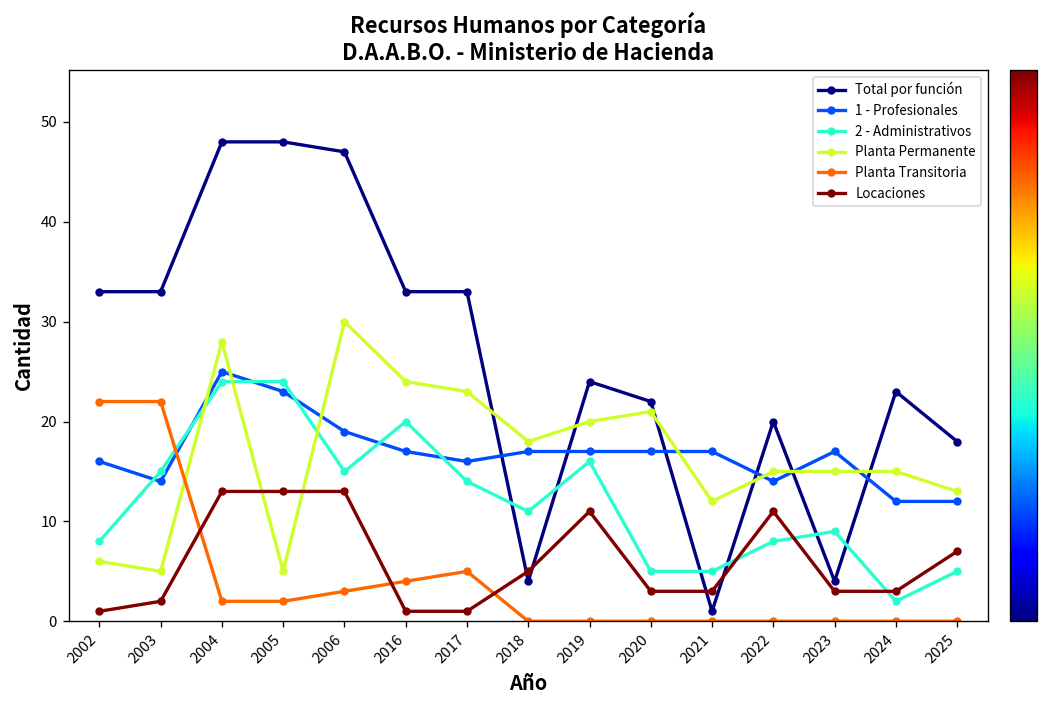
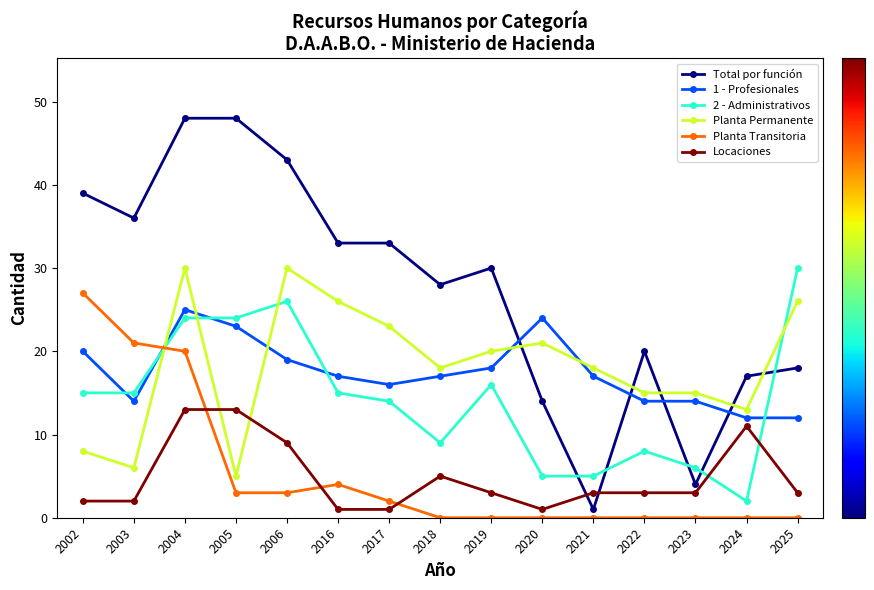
Total por función, 2002: 33 -> 39
1 - Profesionales, 2002: 16 -> 20
2 - Administrativos, 2002: 8 -> 15
Planta Permanente, 2002: 6 -> 8
Planta Transitoria, 2002: 22 -> 27
Locaciones, 2002: 1 -> 2
Total por función, 2003: 33 -> 36
Planta Permanente, 2003: 5 -> 6
Planta Transitoria, 2003: 22 -> 21
Planta Permanente, 2004: 28 -> 30
Planta Transitoria, 2004: 2 -> 20
Planta Transitoria, 2005: 2 -> 3
Total por función, 2006: 47 -> 43
2 - Administrativos, 2006: 15 -> 26
Locaciones, 2006: 13 -> 9
2 - Administrativos, 2016: 20 -> 15
Planta Permanente, 2016: 24 -> 26
Planta Transitoria, 2017: 5 -> 2
Total por función, 2018: 4 -> 28
2 - Administrativos, 2018: 11 -> 9
Total por función, 2019: 24 -> 30
1 - Profesionales, 2019: 17 -> 18
Locaciones, 2019: 11 -> 3
Total por función, 2020: 22 -> 14
1 - Profesionales, 2020: 17 -> 24
Locaciones, 2020: 3 -> 1
Planta Permanente, 2021: 12 -> 18
Locaciones, 2022: 11 -> 3
1 - Profesionales, 2023: 17 -> 14
2 - Administrativos, 2023: 9 -> 6
Total por función, 2024: 23 -> 17
Planta Permanente, 2024: 15 -> 13
Locaciones, 2024: 3 -> 11
2 - Administrativos, 2025: 5 -> 30
Planta Permanente, 2025: 13 -> 26
Locaciones, 2025: 7 -> 3
